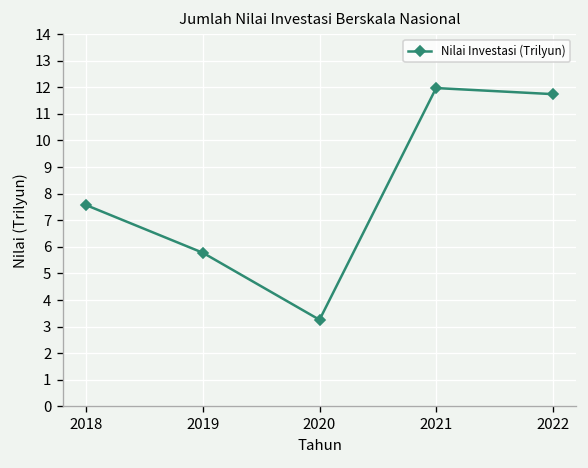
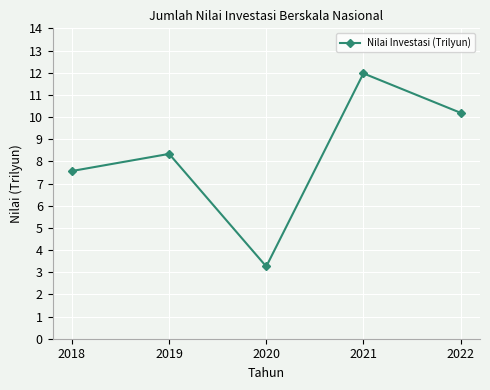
2019: 5.8 -> 8.3
2022: 11.7 -> 10.2
